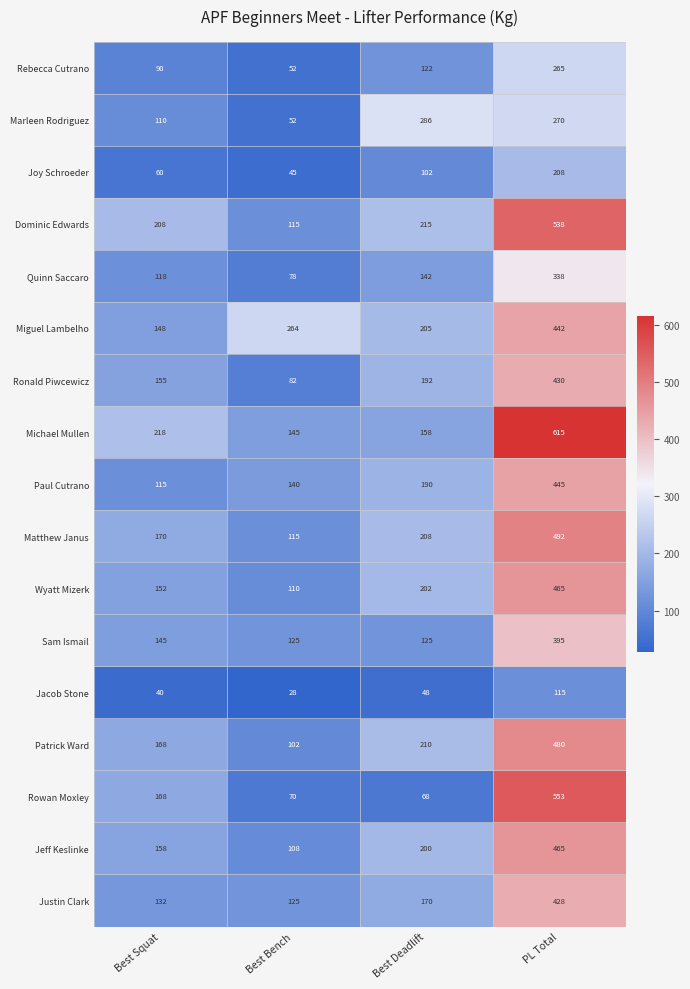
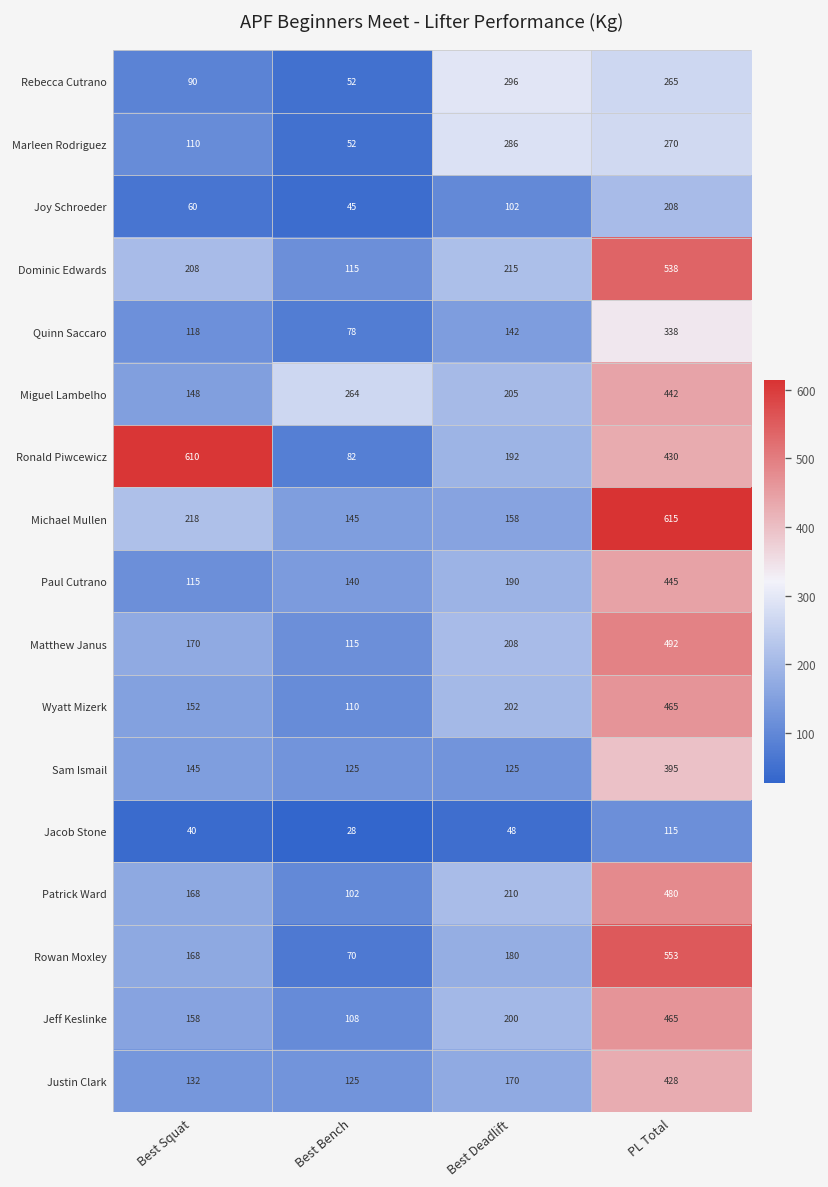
Rebecca Cutrano, Best Deadlift: 122 -> 296
Ronald Piwcewicz, Best Squat: 155 -> 610
Rowan Moxley, Best Deadlift: 68 -> 180
